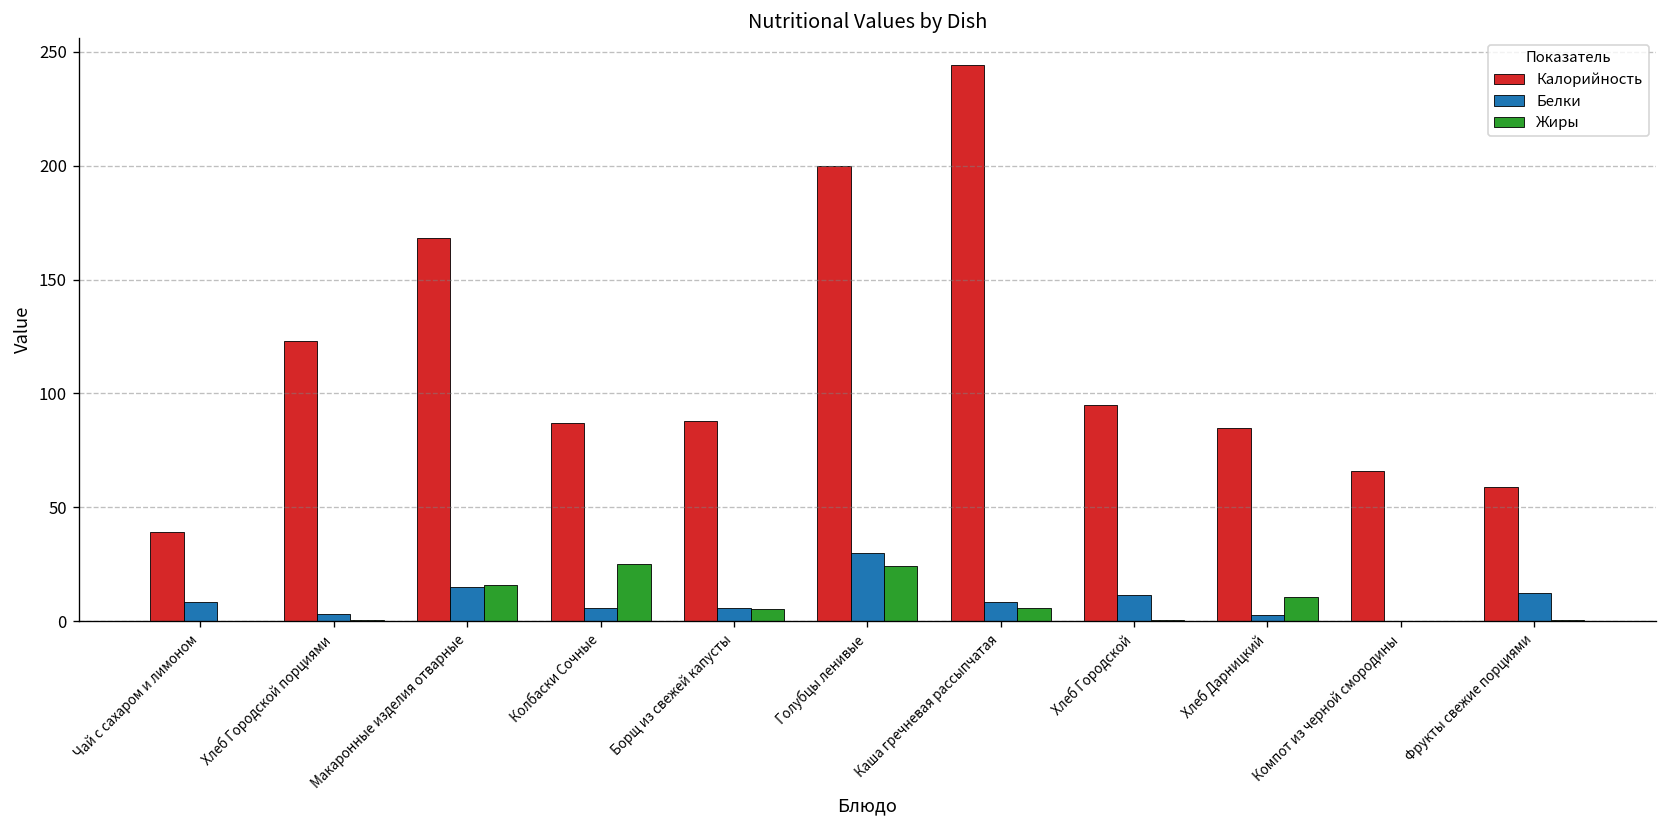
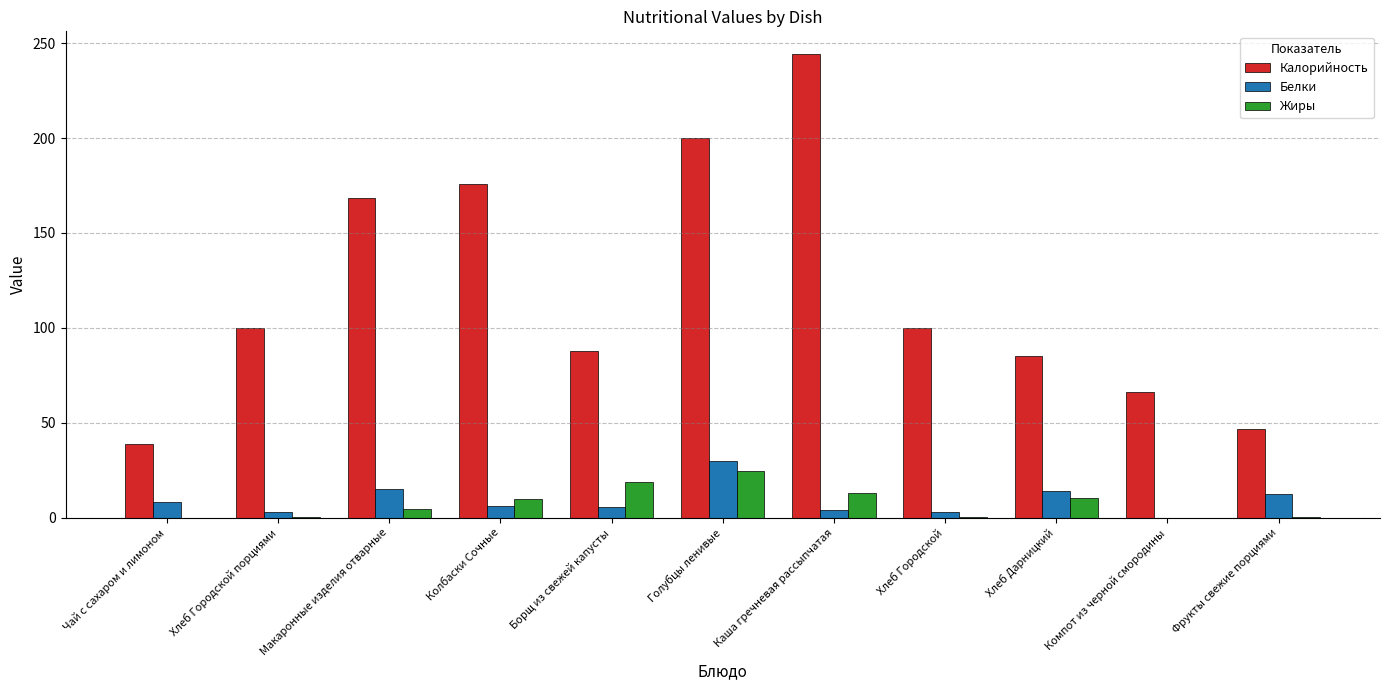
Калорийность, Хлеб Городской порциями: 123 -> 100
Жиры, Макаронные изделия отварные: 16 -> 5
Калорийность, Колбаски Сочные: 87 -> 176
Жиры, Колбаски Сочные: 25 -> 10
Жиры, Борщ из свежей капусты: 5 -> 19
Белки, Каша гречневая рассыпчатая: 9 -> 4
Жиры, Каша гречневая рассыпчатая: 6 -> 13
Калорийность, Хлеб Городской: 95 -> 100
Белки, Хлеб Городской: 11 -> 3
Белки, Хлеб Дарницкий: 3 -> 14
Калорийность, Фрукты свежие порциями: 59 -> 47
